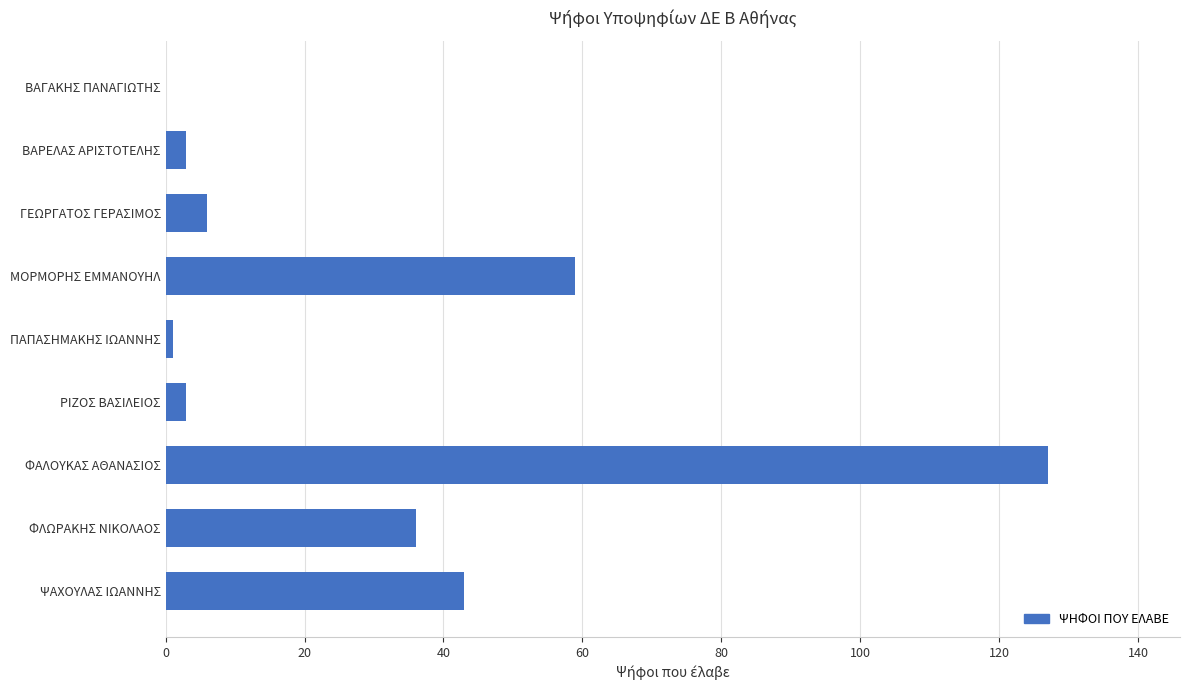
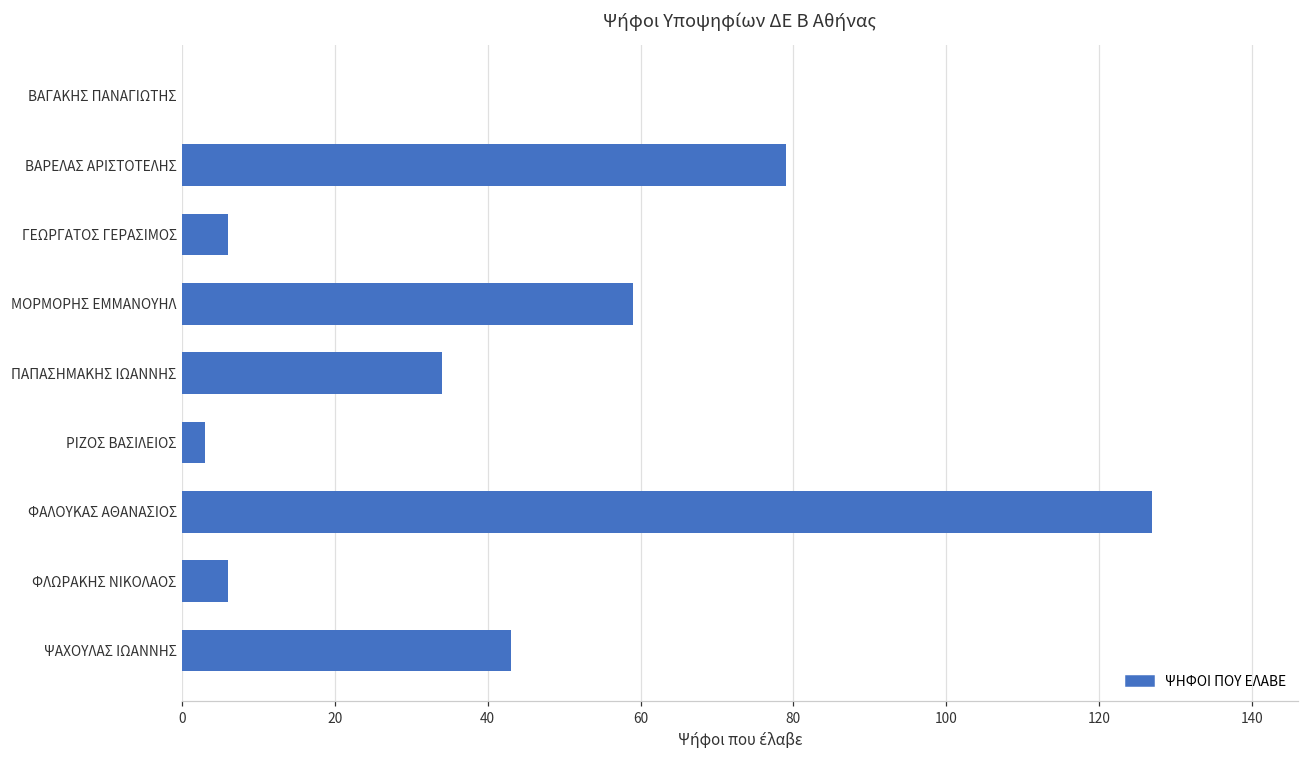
ΒΑΡΕΛΑΣ ΑΡΙΣΤΟΤΕΛΗΣ: 3 -> 79
ΠΑΠΑΣΗΜΑΚΗΣ ΙΩΑΝΝΗΣ: 1 -> 34
ΦΛΩΡΑΚΗΣ ΝΙΚΟΛΑΟΣ: 36 -> 6
